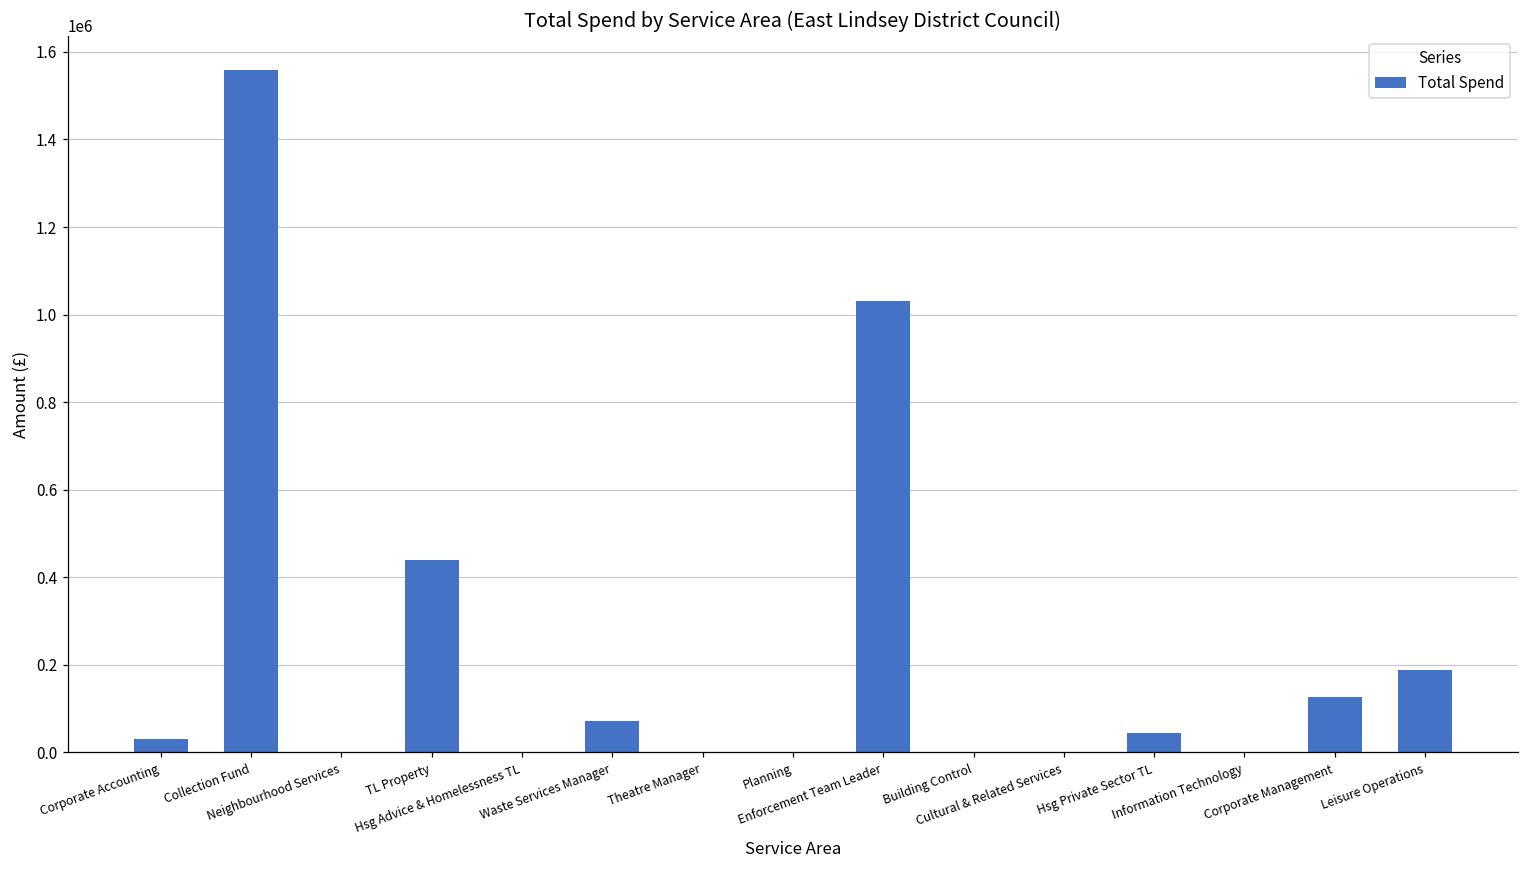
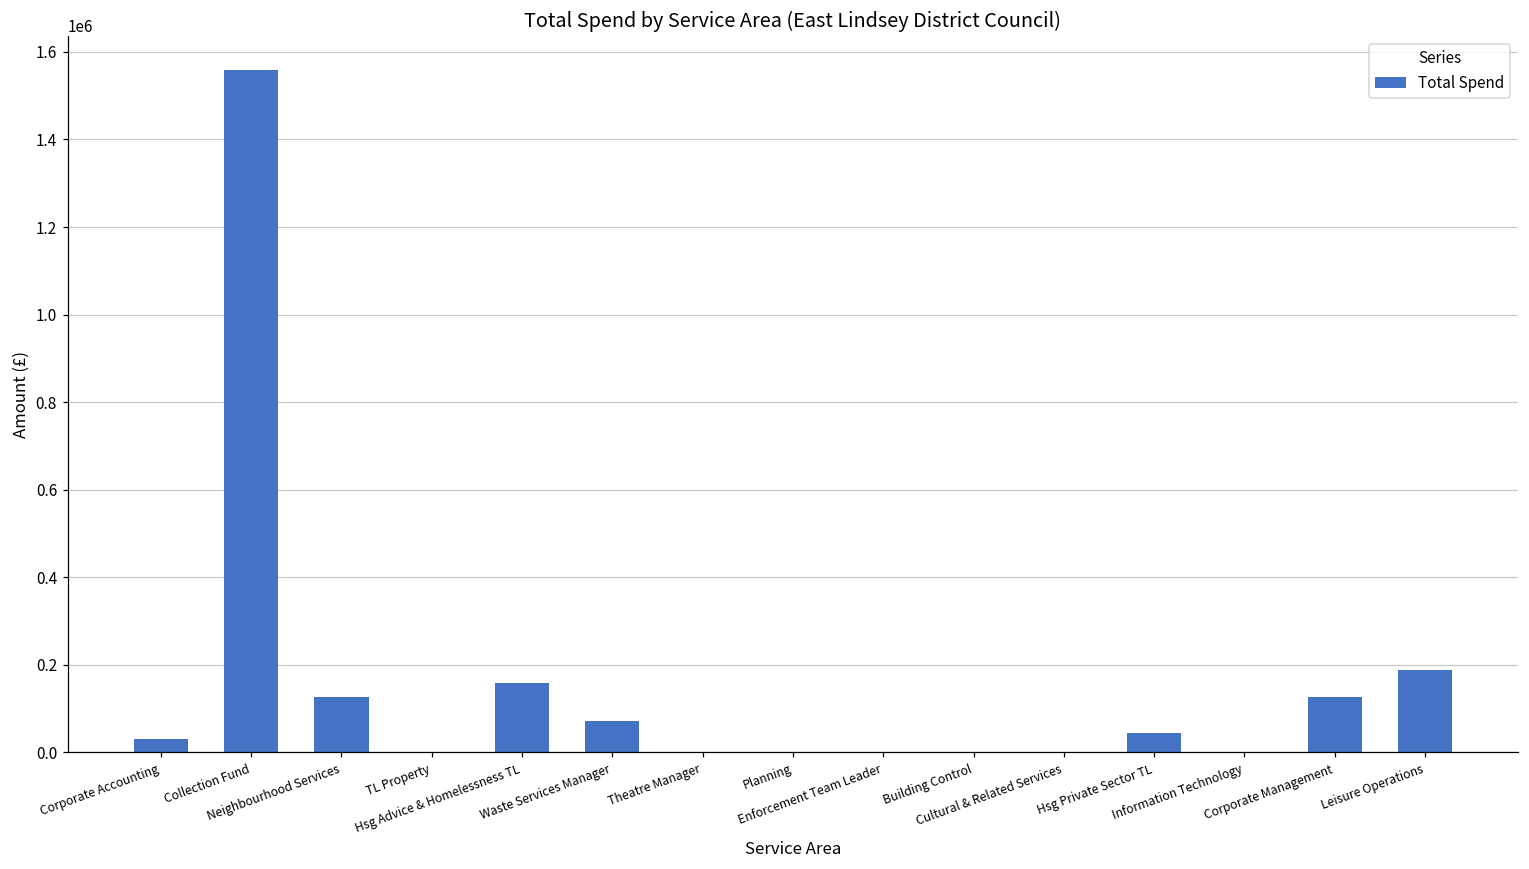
Neighbourhood Services: 0 -> 130000
TL Property: 440000 -> 0
Hsg Advice & Homelessness TL: 0 -> 160000
Enforcement Team Leader: 1030000 -> 0
